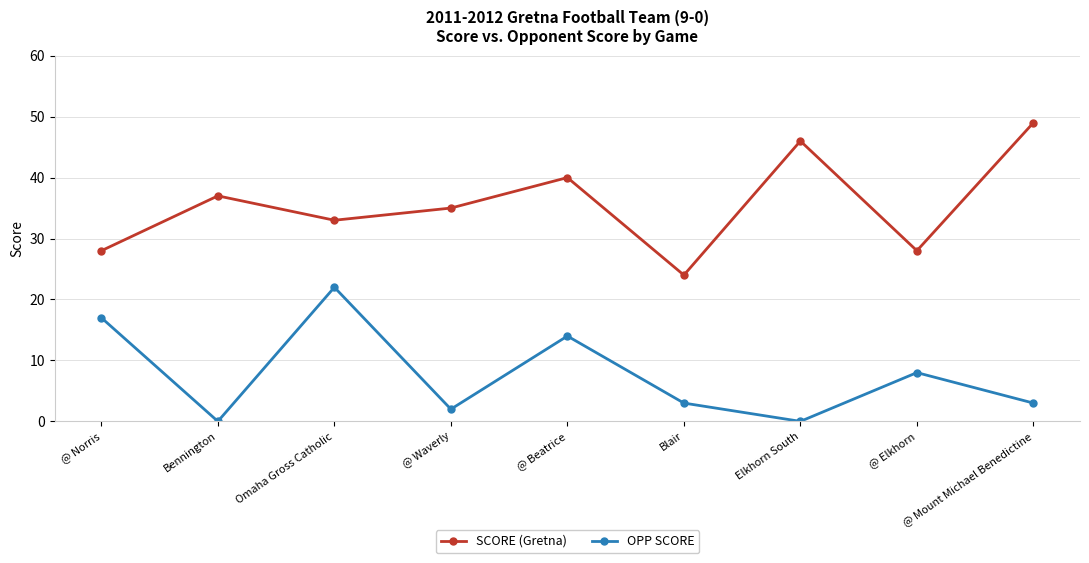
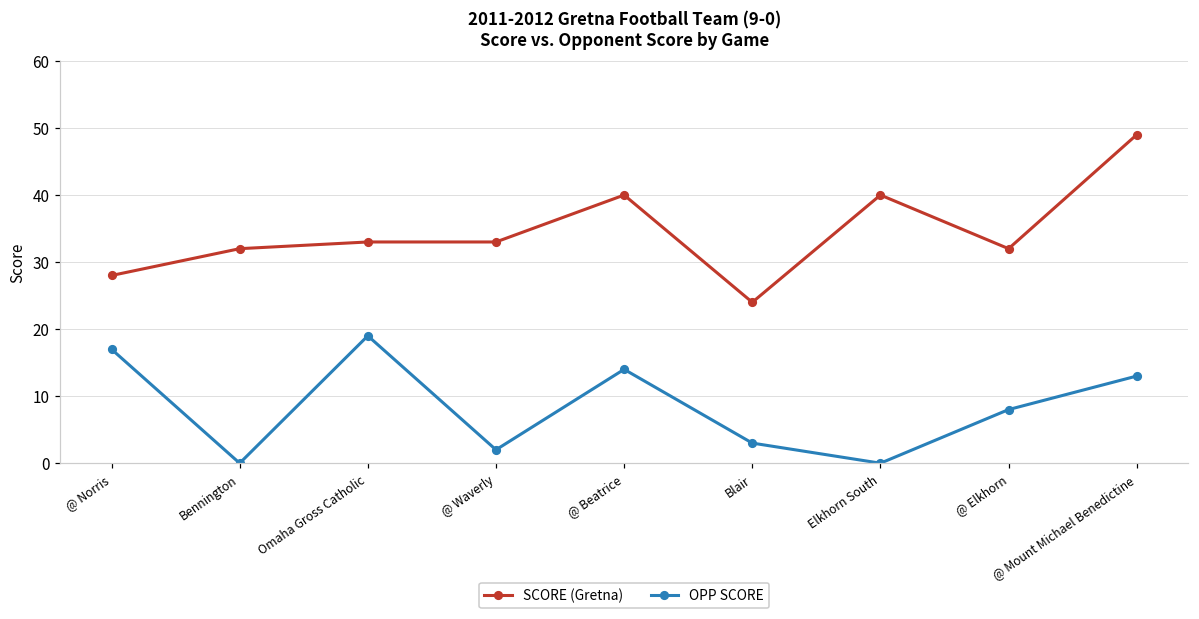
SCORE (Gretna), Bennington: 37 -> 32
OPP SCORE, Omaha Gross Catholic: 22 -> 19
SCORE (Gretna), @ Waverly: 35 -> 33
SCORE (Gretna), Elkhorn South: 46 -> 40
SCORE (Gretna), @ Elkhorn: 28 -> 32
OPP SCORE, @ Mount Michael Benedictine: 3 -> 13
